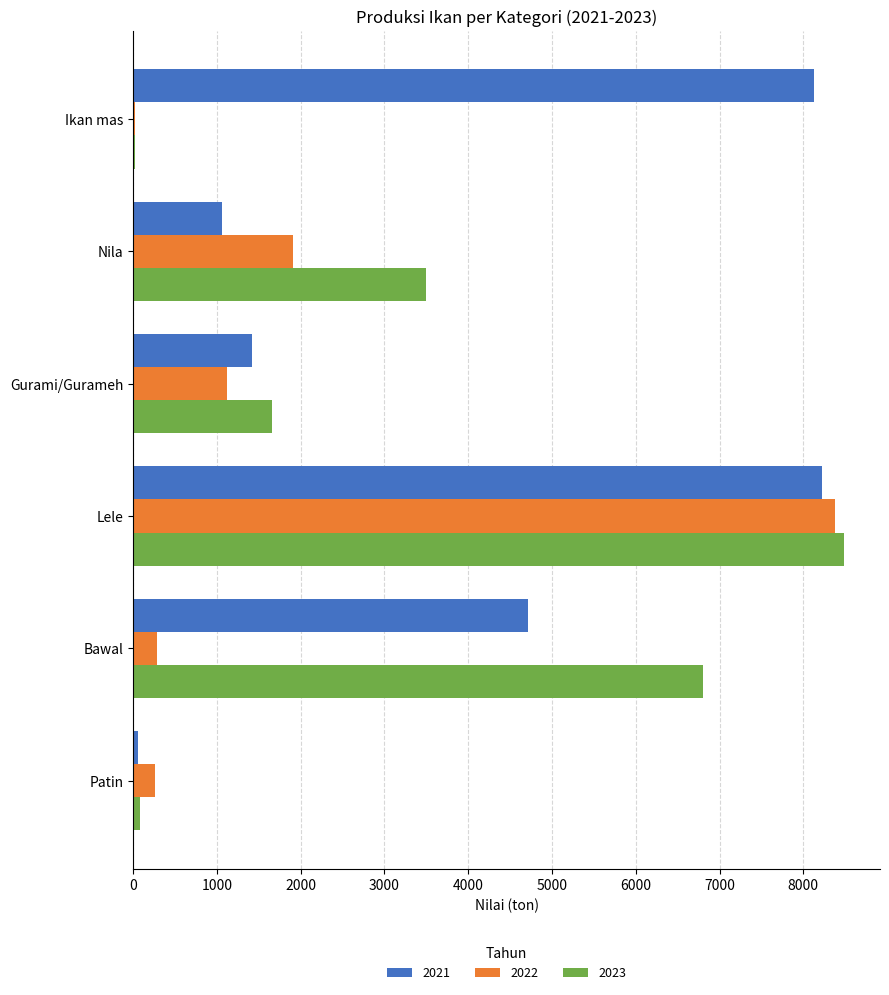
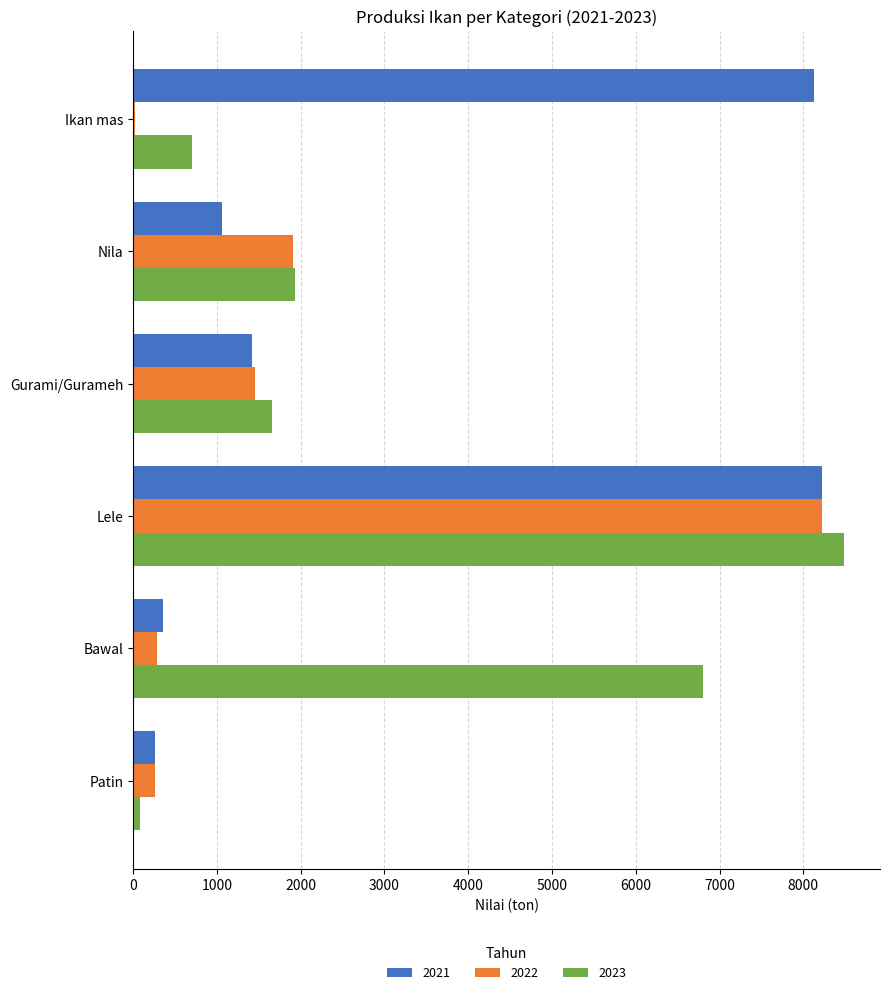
2023, Ikan mas: 0 -> 700
2023, Nila: 3500 -> 1900
2022, Gurami/Gurameh: 1100 -> 1500
2022, Lele: 8400 -> 8200
2021, Bawal: 4700 -> 400
2021, Patin: 100 -> 300
